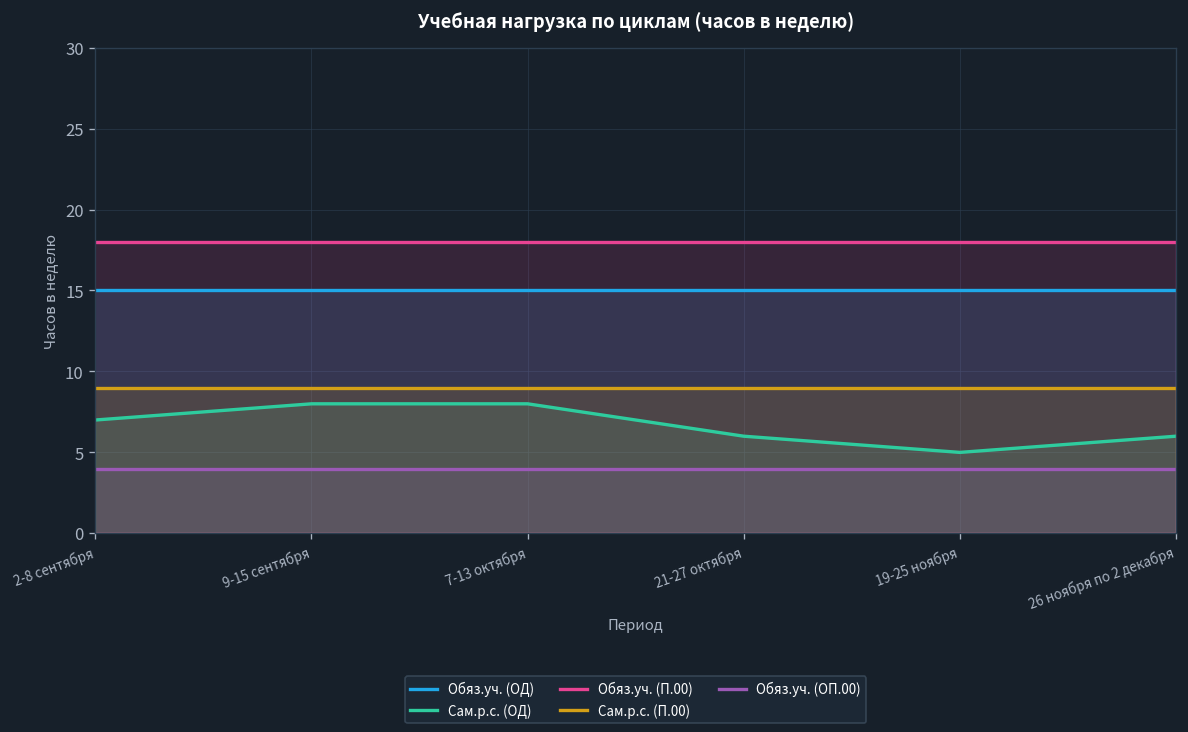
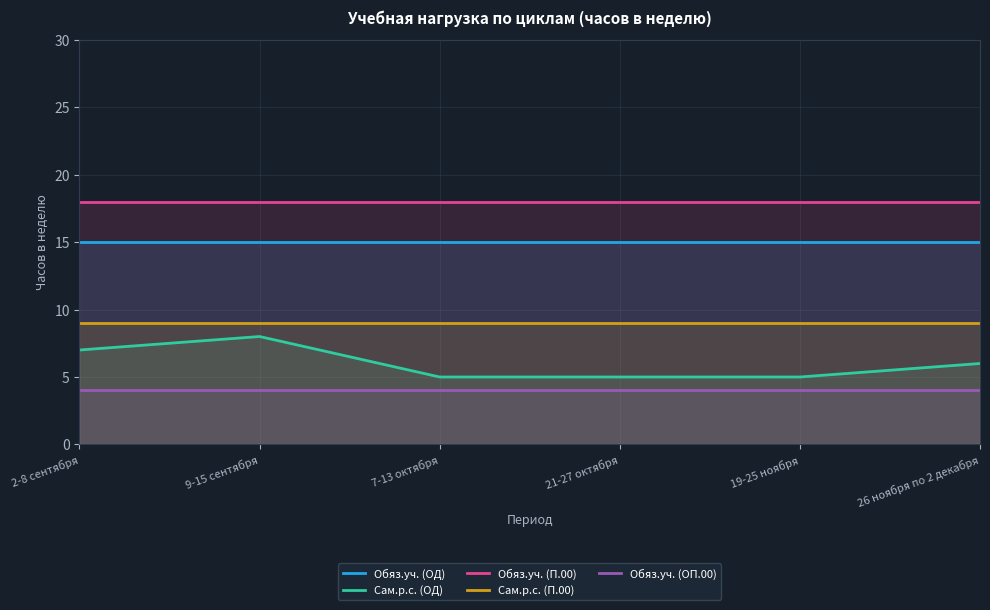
Сам.р.с. (ОД), 7-13 октября: 8 -> 5
Сам.р.с. (ОД), 21-27 октября: 6 -> 5
